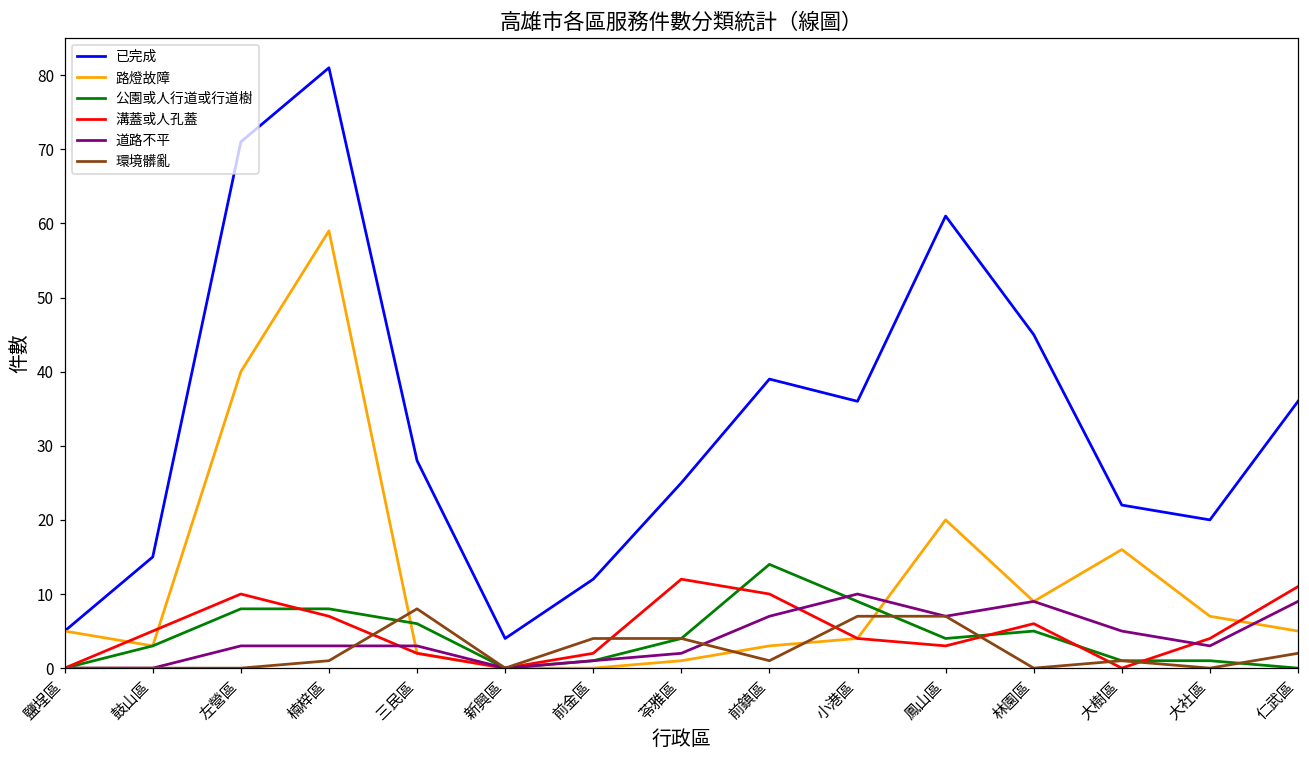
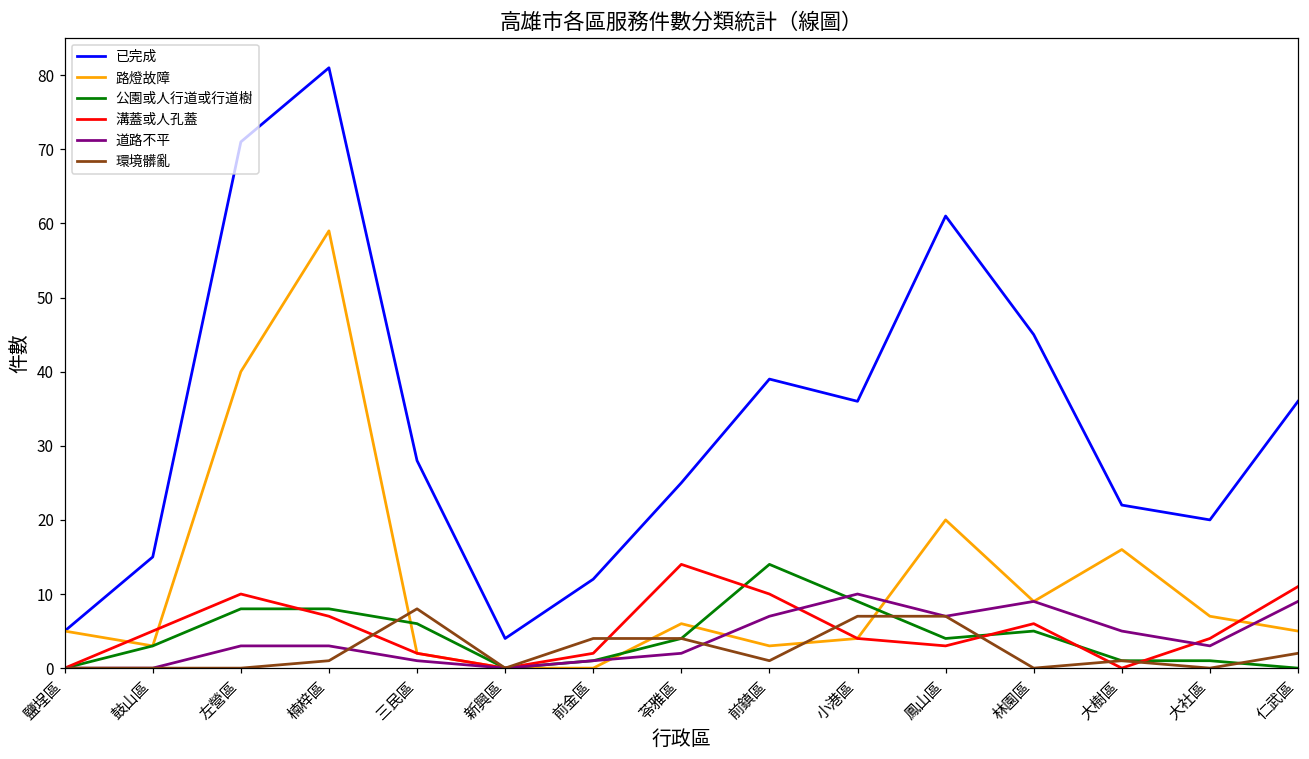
道路不平, 三民區: 3 -> 1
路燈故障, 苓雅區: 1 -> 6
溝蓋或人孔蓋, 苓雅區: 12 -> 14
